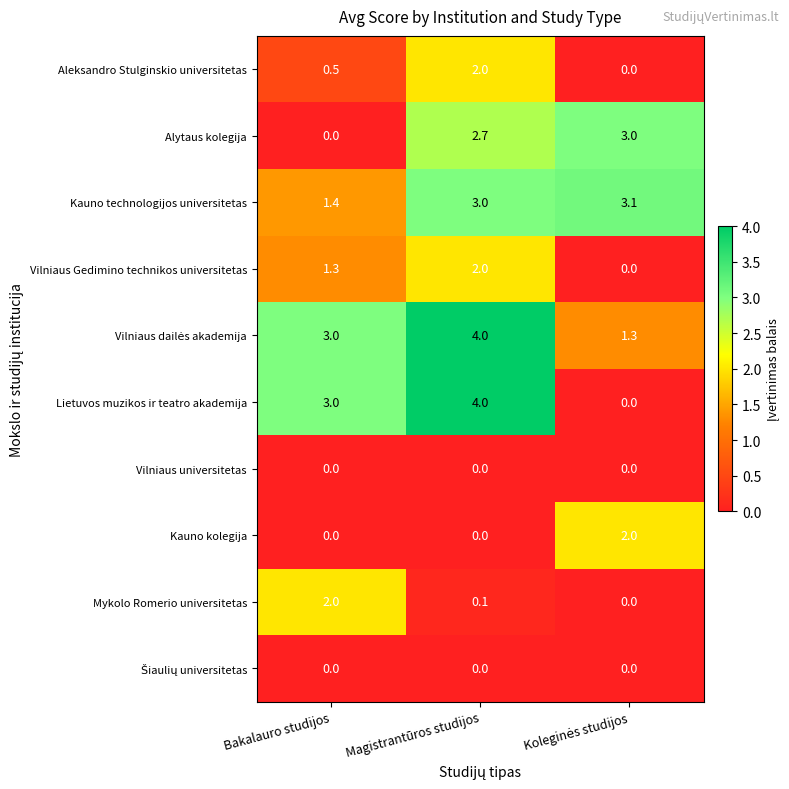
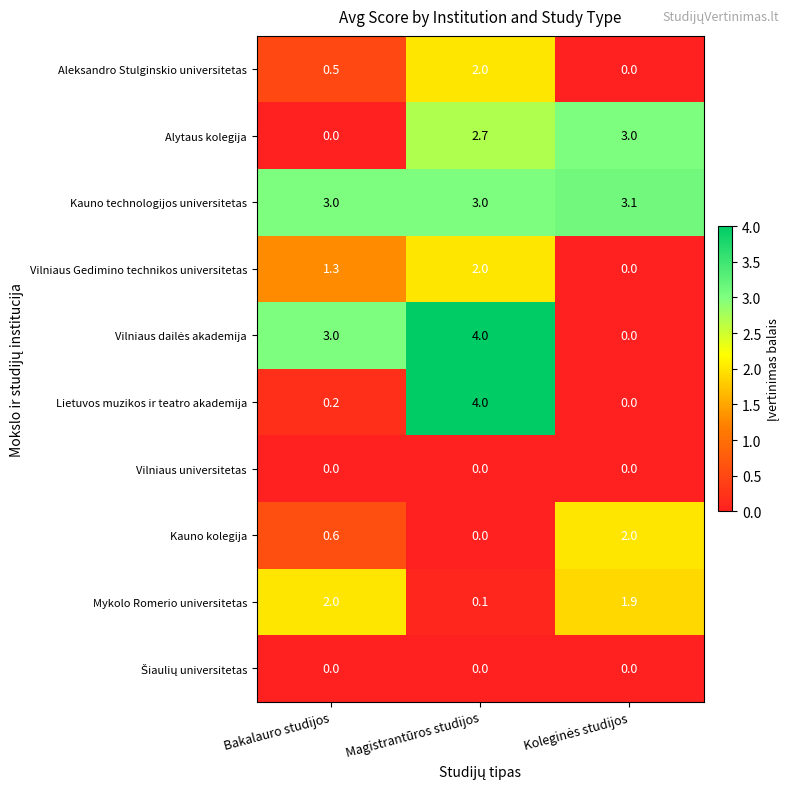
Kauno technologijos universitetas, Bakalauro studijos: 1.4 -> 3.0
Vilniaus dailės akademija, Koleginės studijos: 1.3 -> 0.0
Lietuvos muzikos ir teatro akademija, Bakalauro studijos: 3.0 -> 0.2
Kauno kolegija, Bakalauro studijos: 0.0 -> 0.6
Mykolo Romerio universitetas, Koleginės studijos: 0.0 -> 1.9
